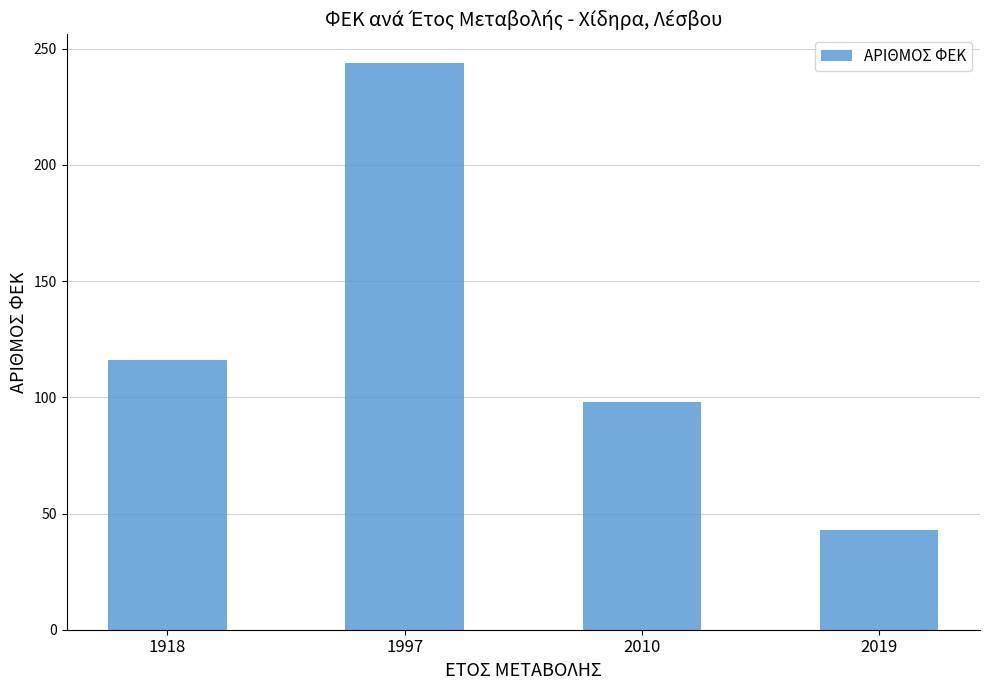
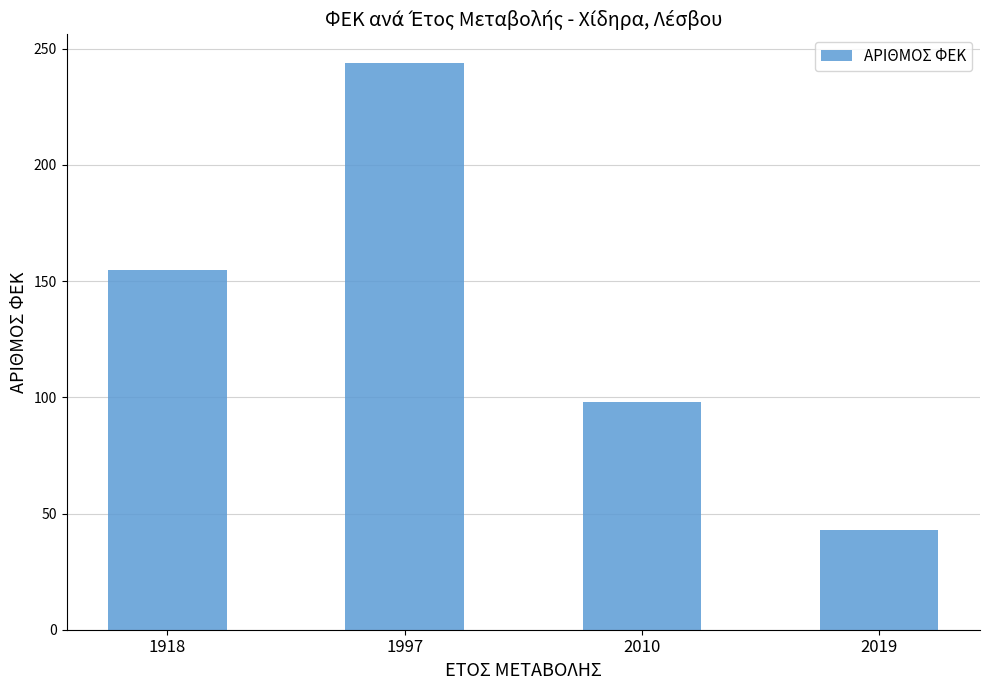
1918: 116 -> 155
